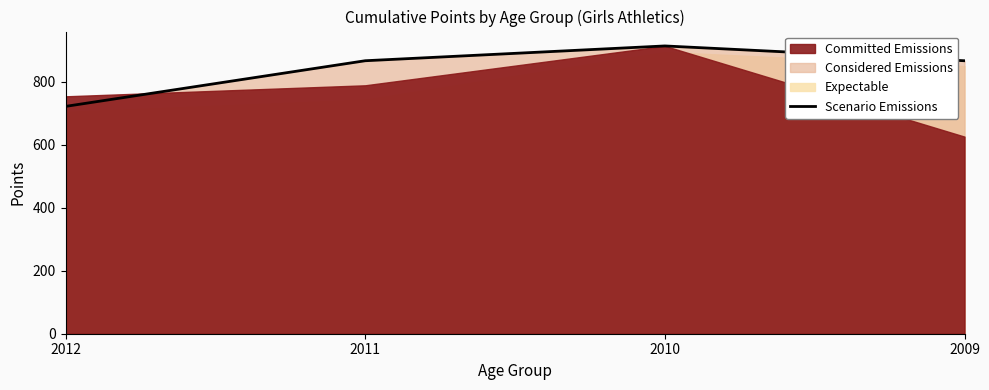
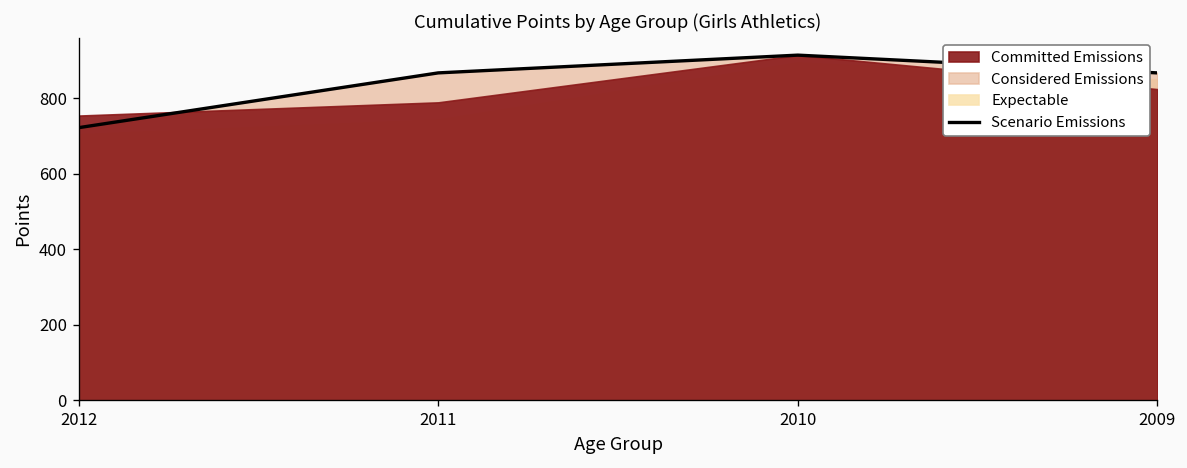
Committed Emissions, 2009: 630 -> 820
